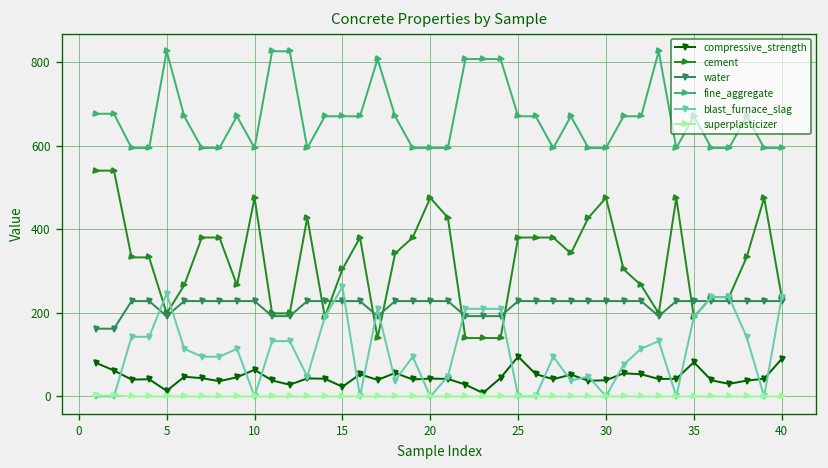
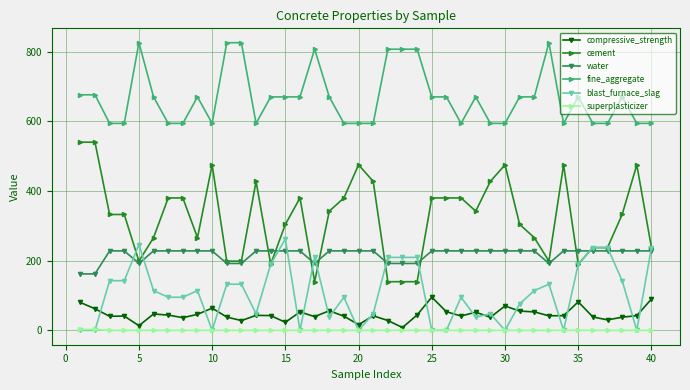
compressive_strength, 20: 40 -> 20
compressive_strength, 30: 40 -> 70
